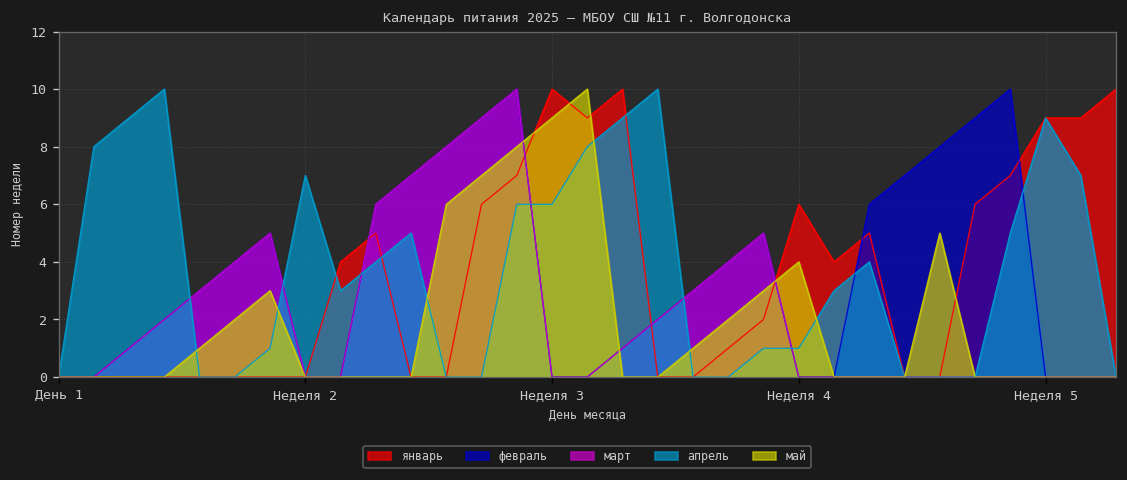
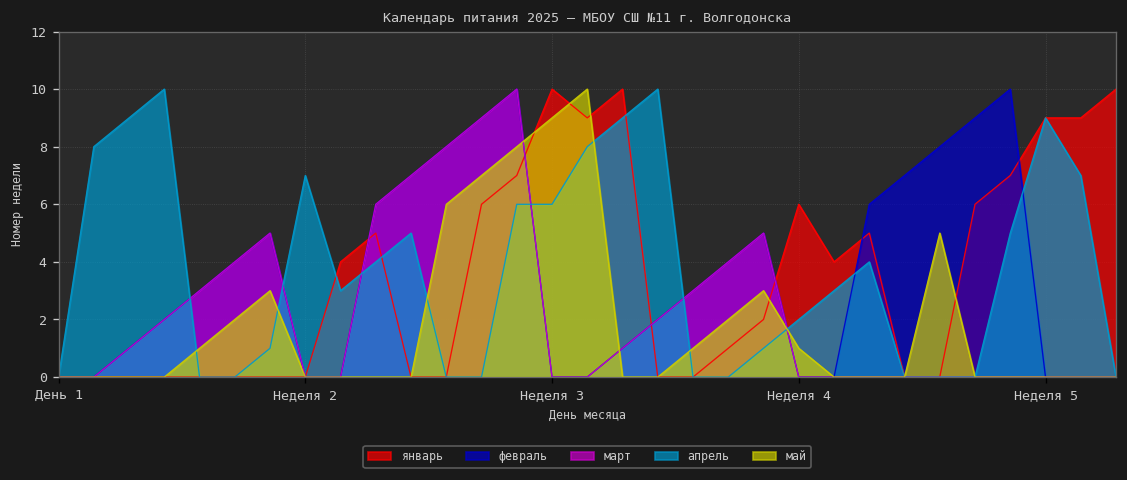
апрель, Неделя 4: 1 -> 2
май, Неделя 4: 4 -> 1
